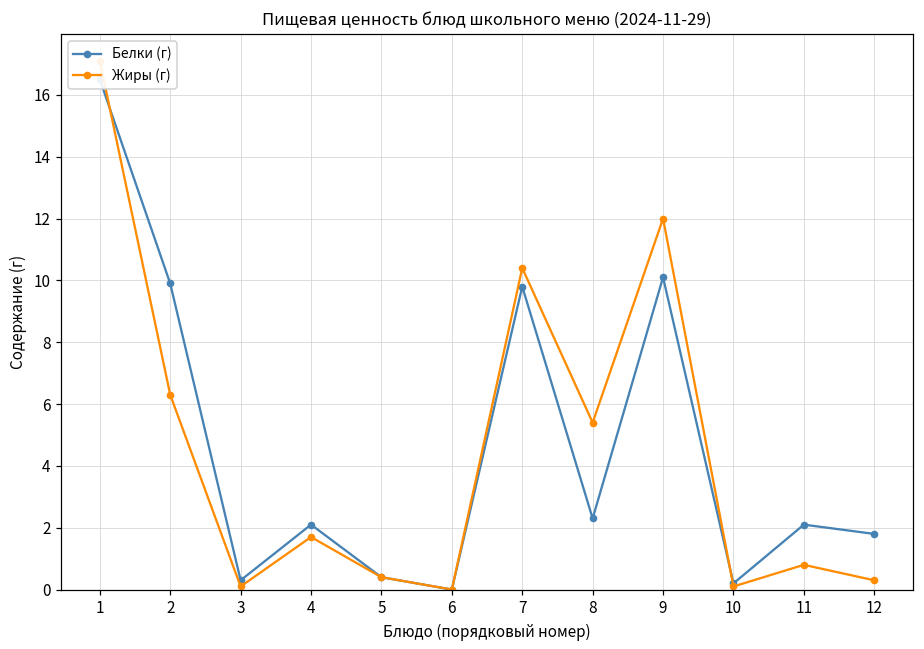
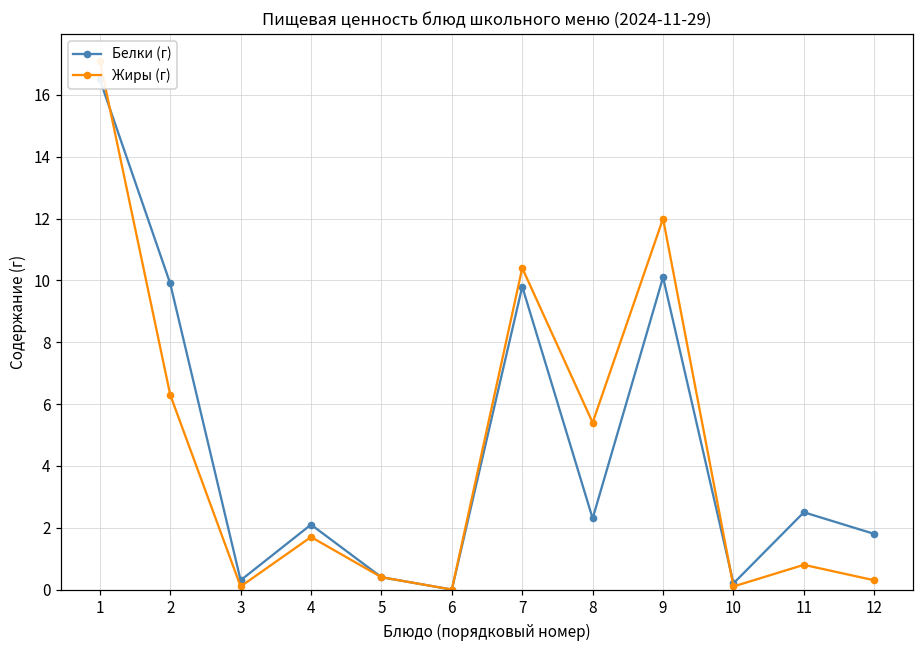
Белки (г), 11: 2.1 -> 2.5
